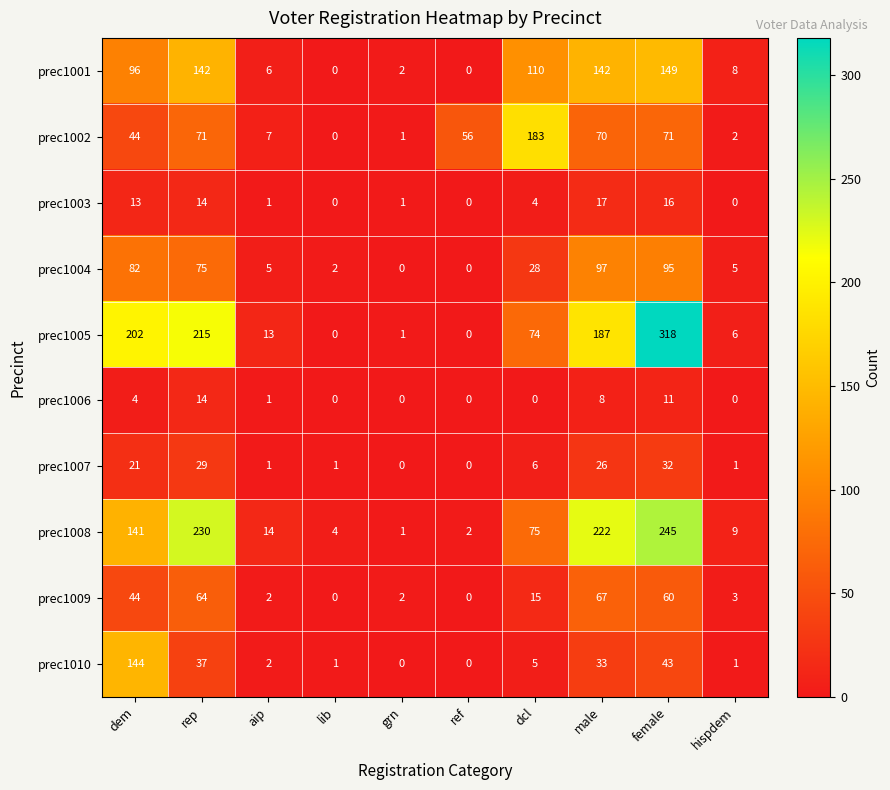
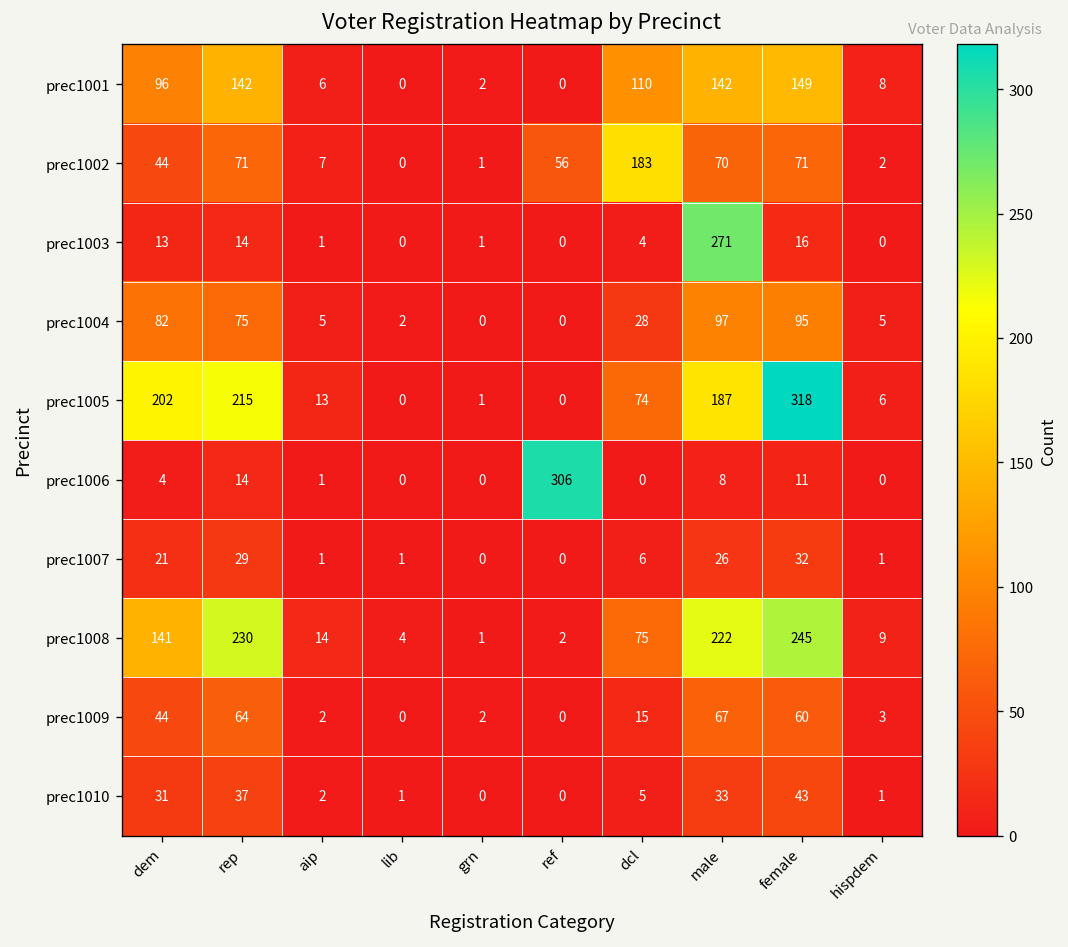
prec1003, male: 17 -> 271
prec1006, ref: 0 -> 306
prec1010, dem: 144 -> 31
